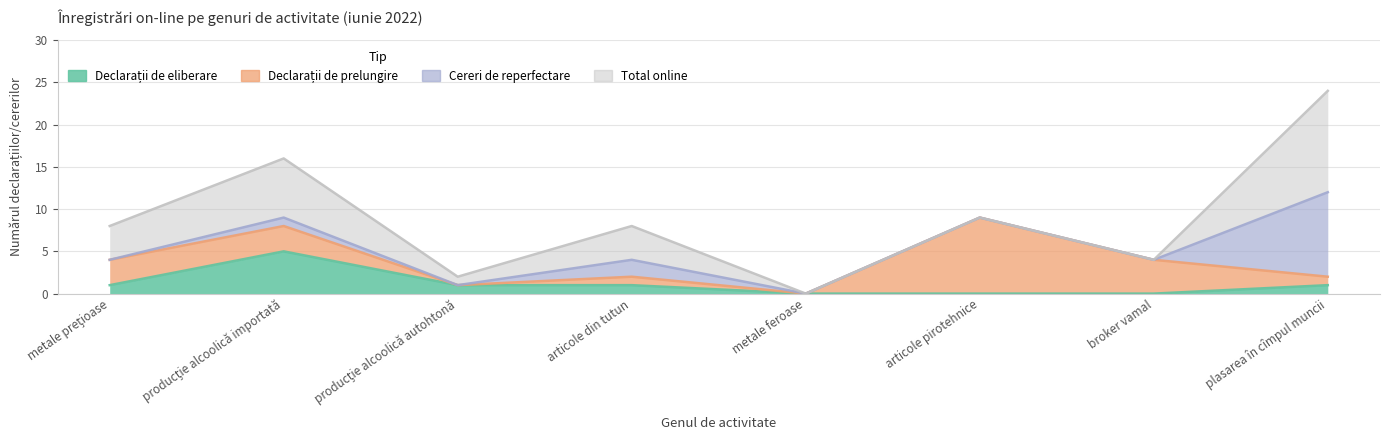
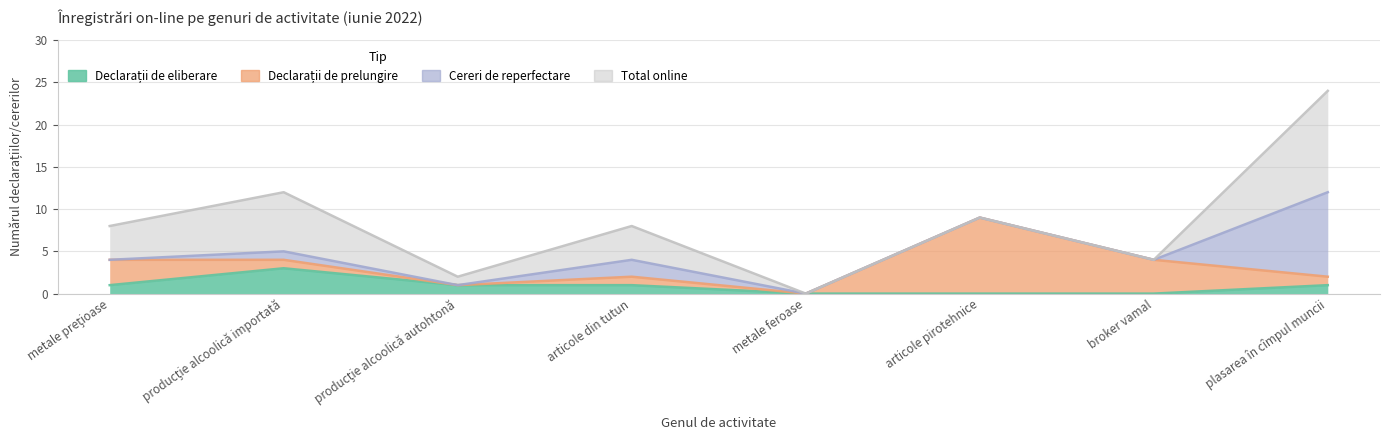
Declarații de eliberare, producţie alcoolică importată: 5 -> 3
Declarații de prelungire, producţie alcoolică importată: 3 -> 1
